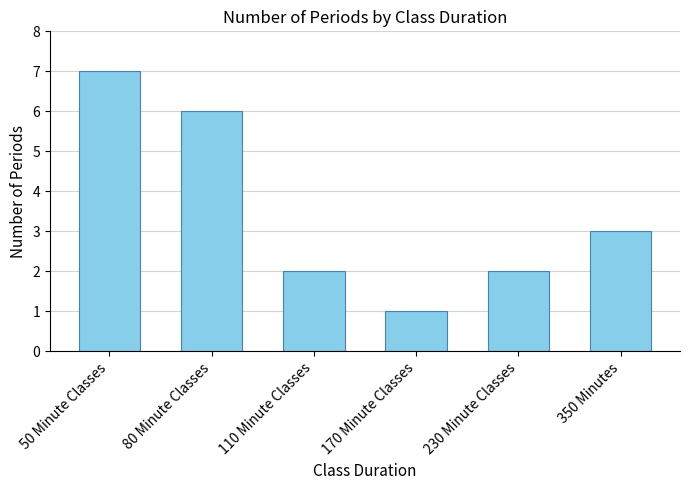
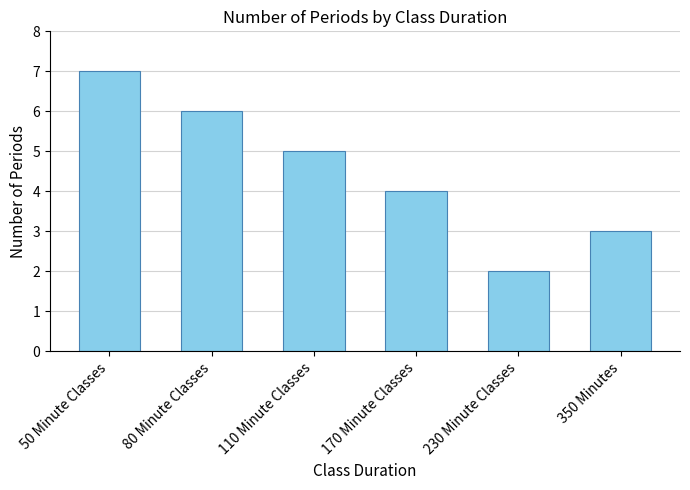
110 Minute Classes: 2 -> 5
170 Minute Classes: 1 -> 4
